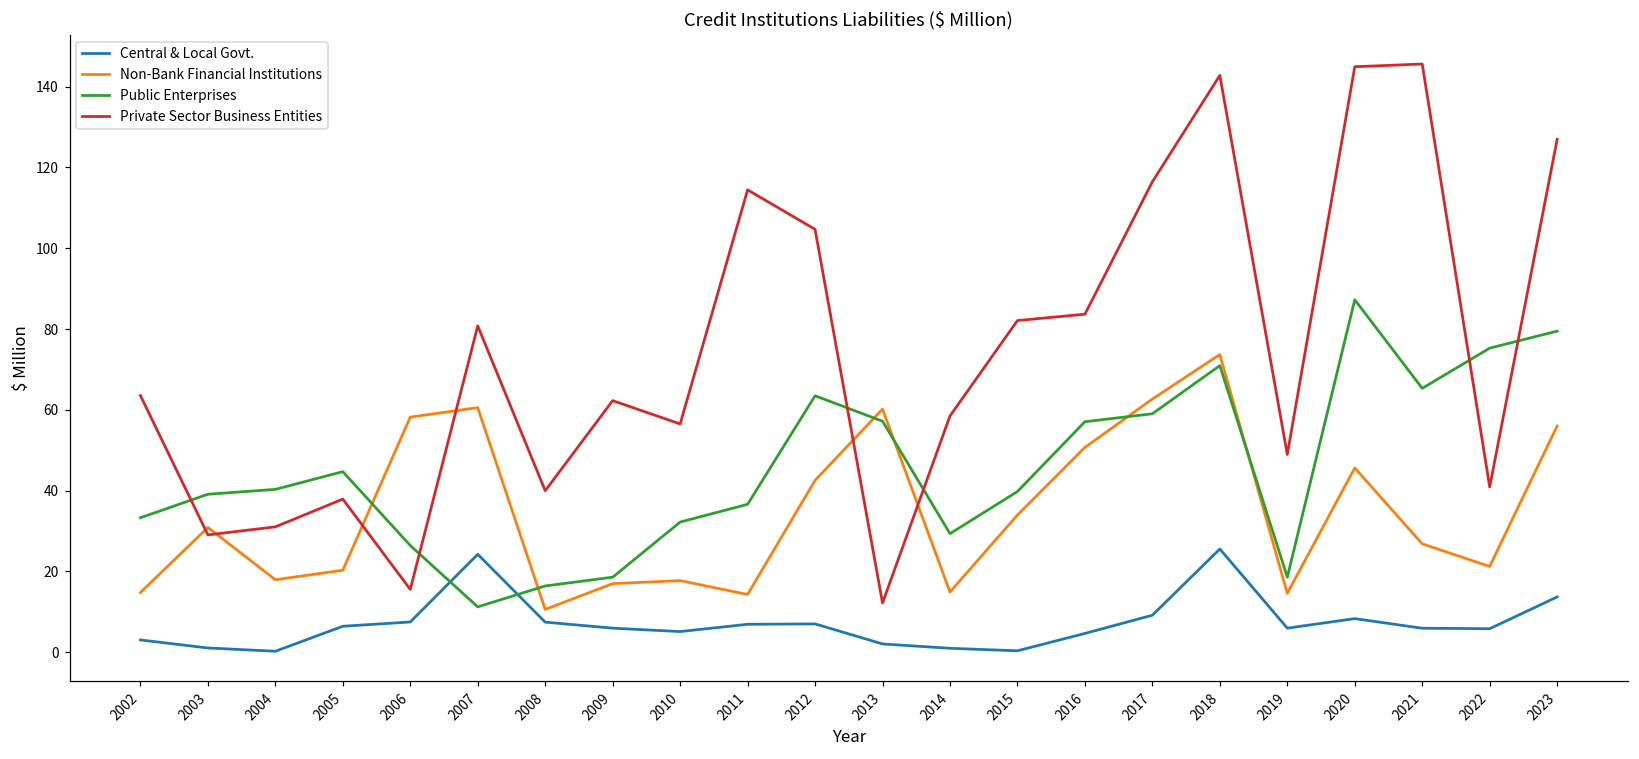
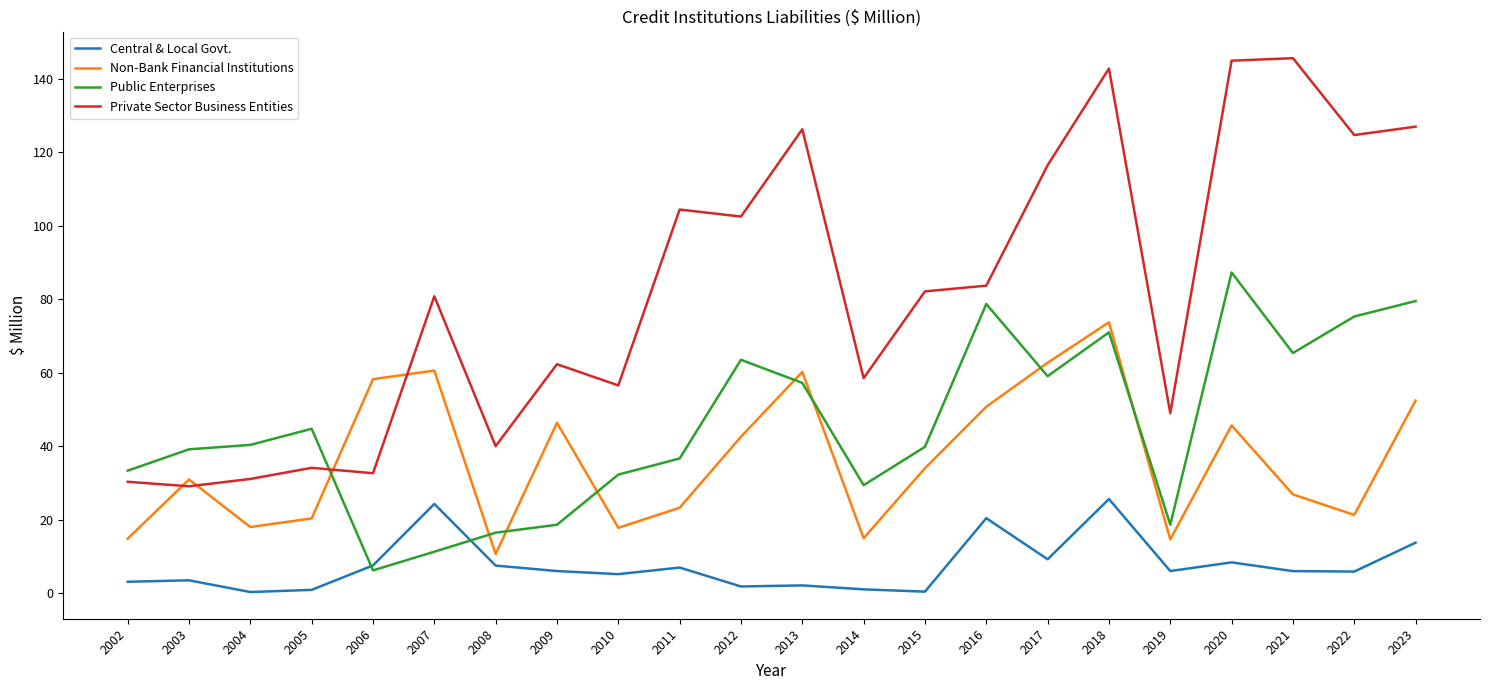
Private Sector Business Entities, 2002: 64 -> 30
Central & Local Govt., 2003: 1 -> 3
Central & Local Govt., 2005: 6 -> 1
Private Sector Business Entities, 2005: 38 -> 34
Public Enterprises, 2006: 26 -> 6
Private Sector Business Entities, 2006: 16 -> 33
Non-Bank Financial Institutions, 2009: 17 -> 46
Non-Bank Financial Institutions, 2011: 14 -> 23
Private Sector Business Entities, 2011: 114 -> 104
Central & Local Govt., 2012: 7 -> 2
Private Sector Business Entities, 2012: 105 -> 102
Private Sector Business Entities, 2013: 12 -> 126
Central & Local Govt., 2016: 5 -> 20
Public Enterprises, 2016: 57 -> 79
Private Sector Business Entities, 2022: 41 -> 125
Non-Bank Financial Institutions, 2023: 56 -> 52
